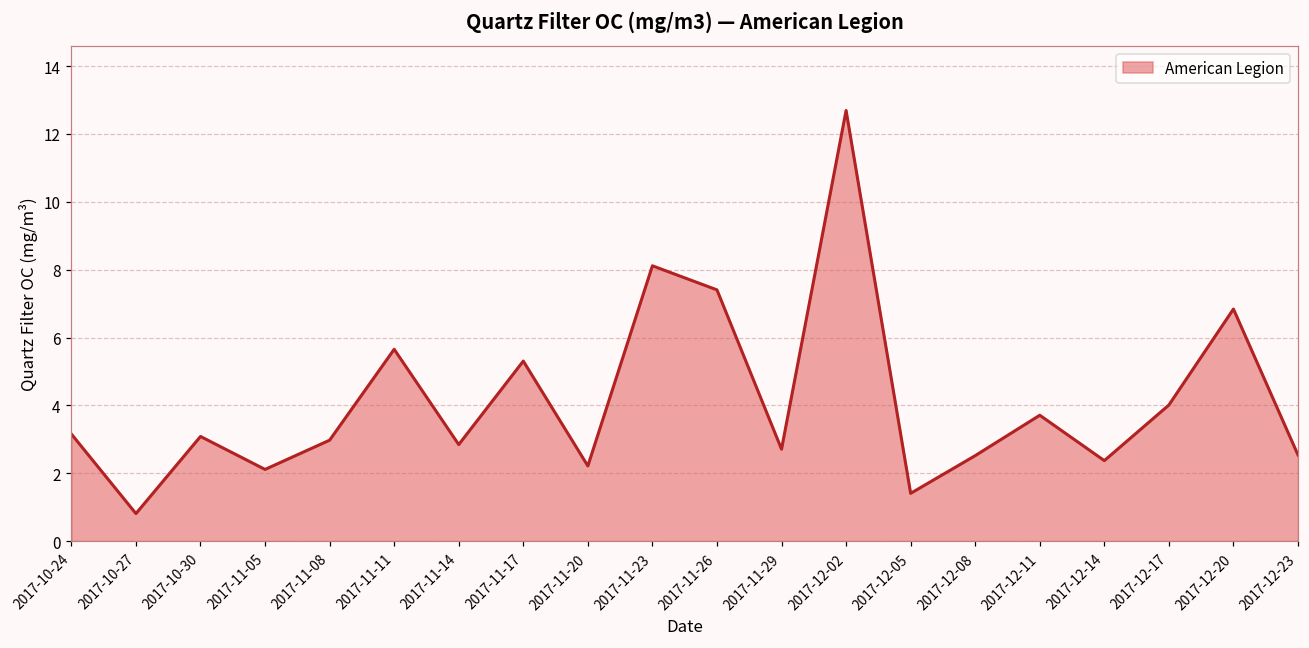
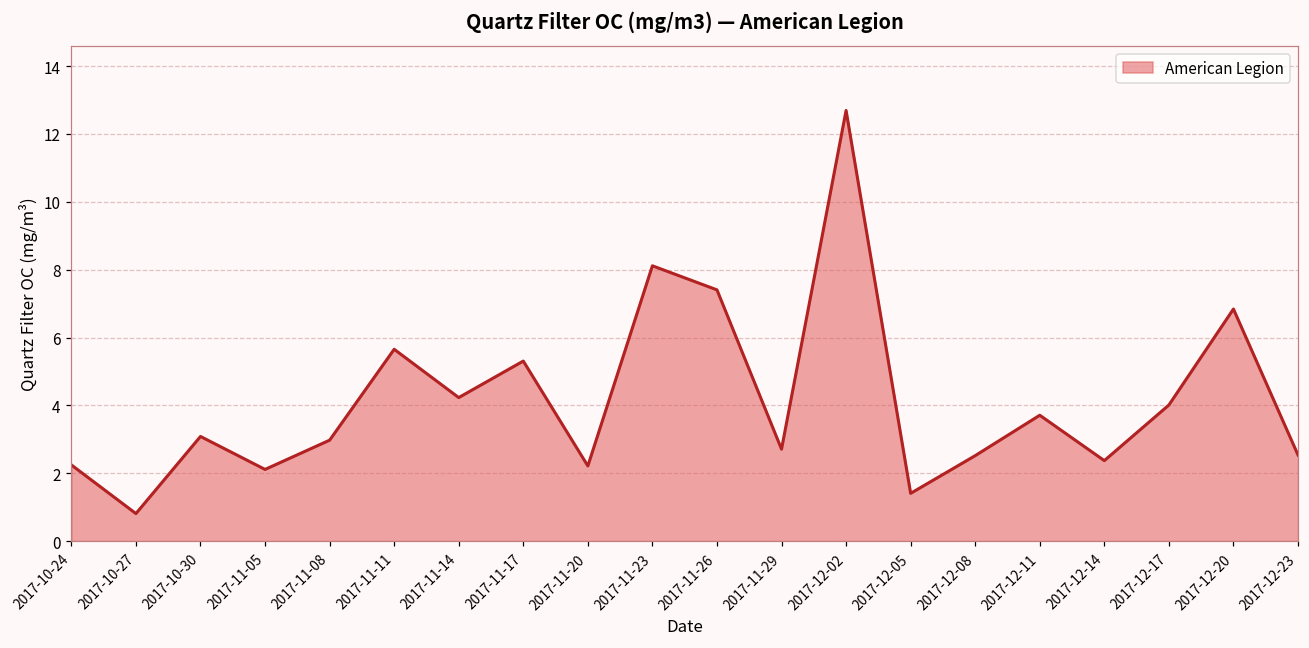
2017-10-24: 3.2 -> 2.2
2017-11-14: 2.8 -> 4.2
